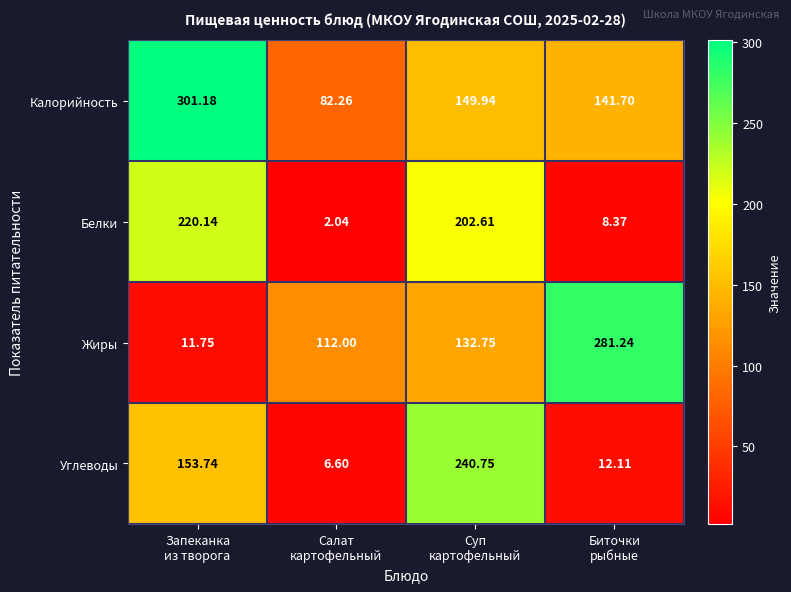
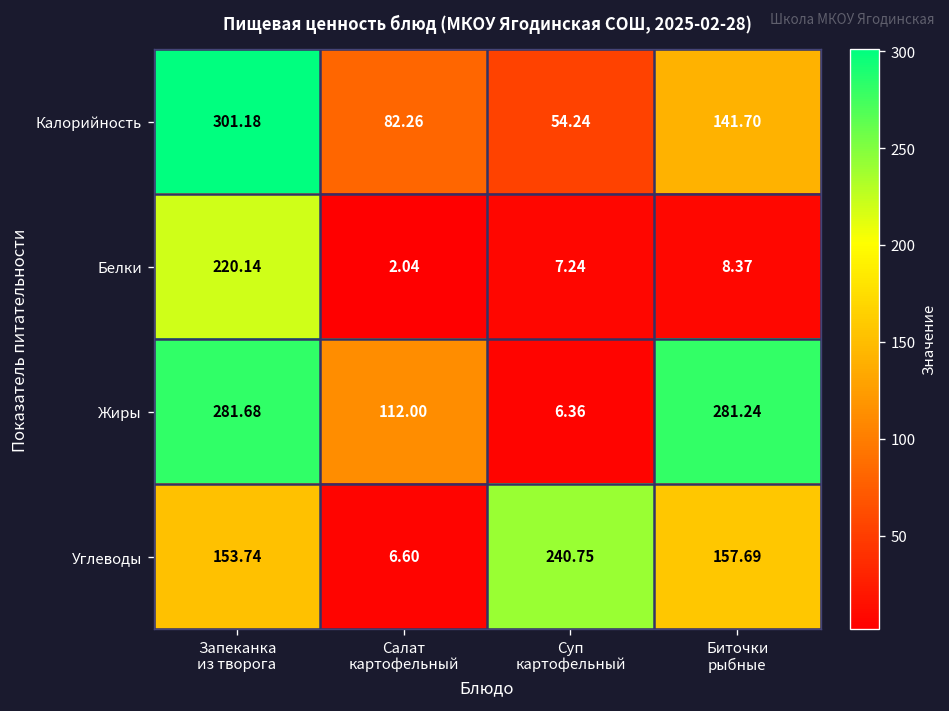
Калорийность, Суп картофельный: 149.94 -> 54.24
Белки, Суп картофельный: 202.61 -> 7.24
Жиры, Запеканка из творога: 11.75 -> 281.68
Жиры, Суп картофельный: 132.75 -> 6.36
Углеводы, Биточки рыбные: 12.11 -> 157.69
